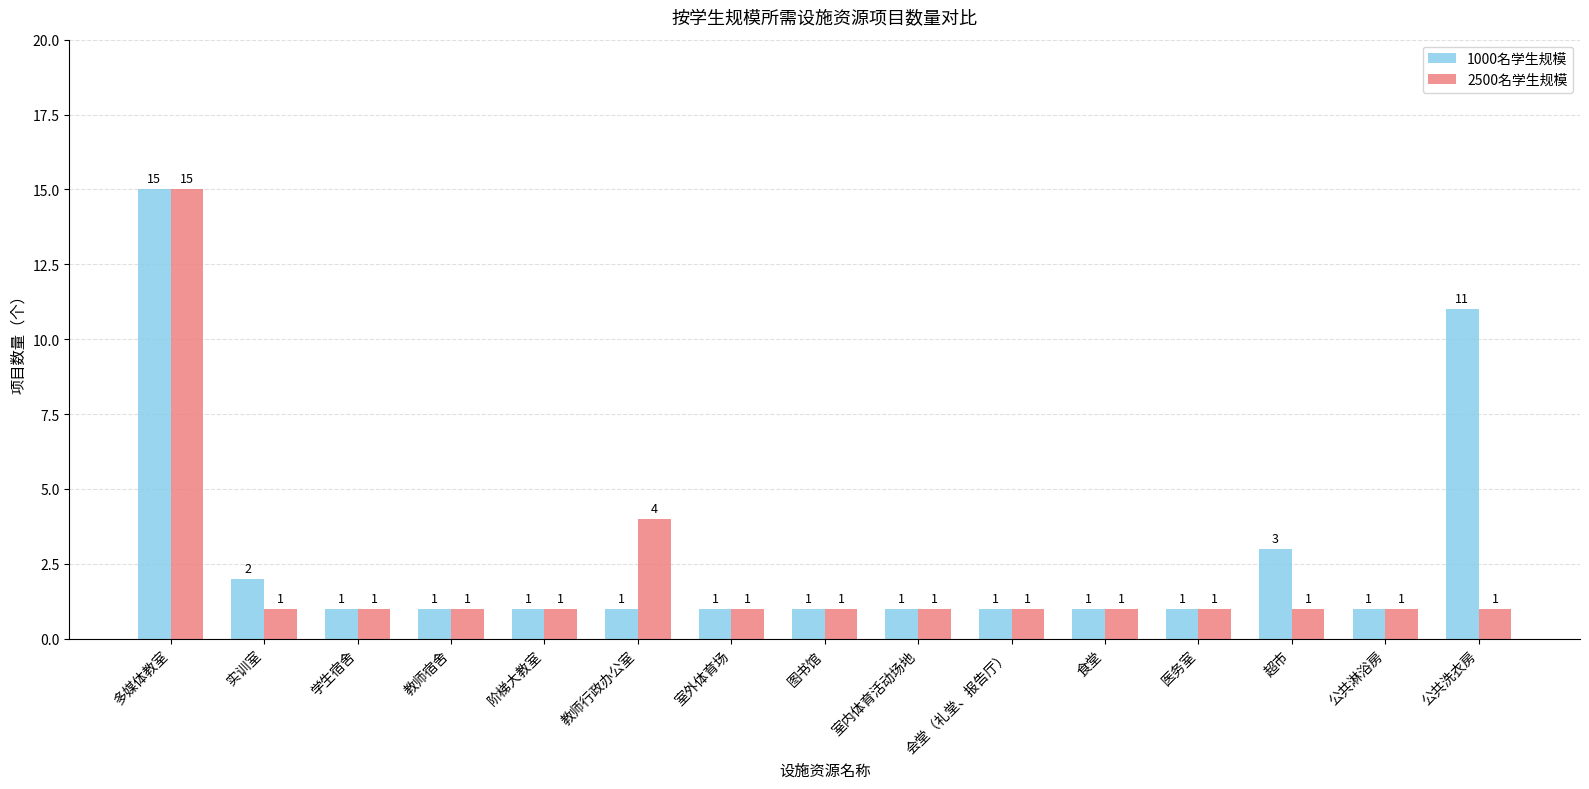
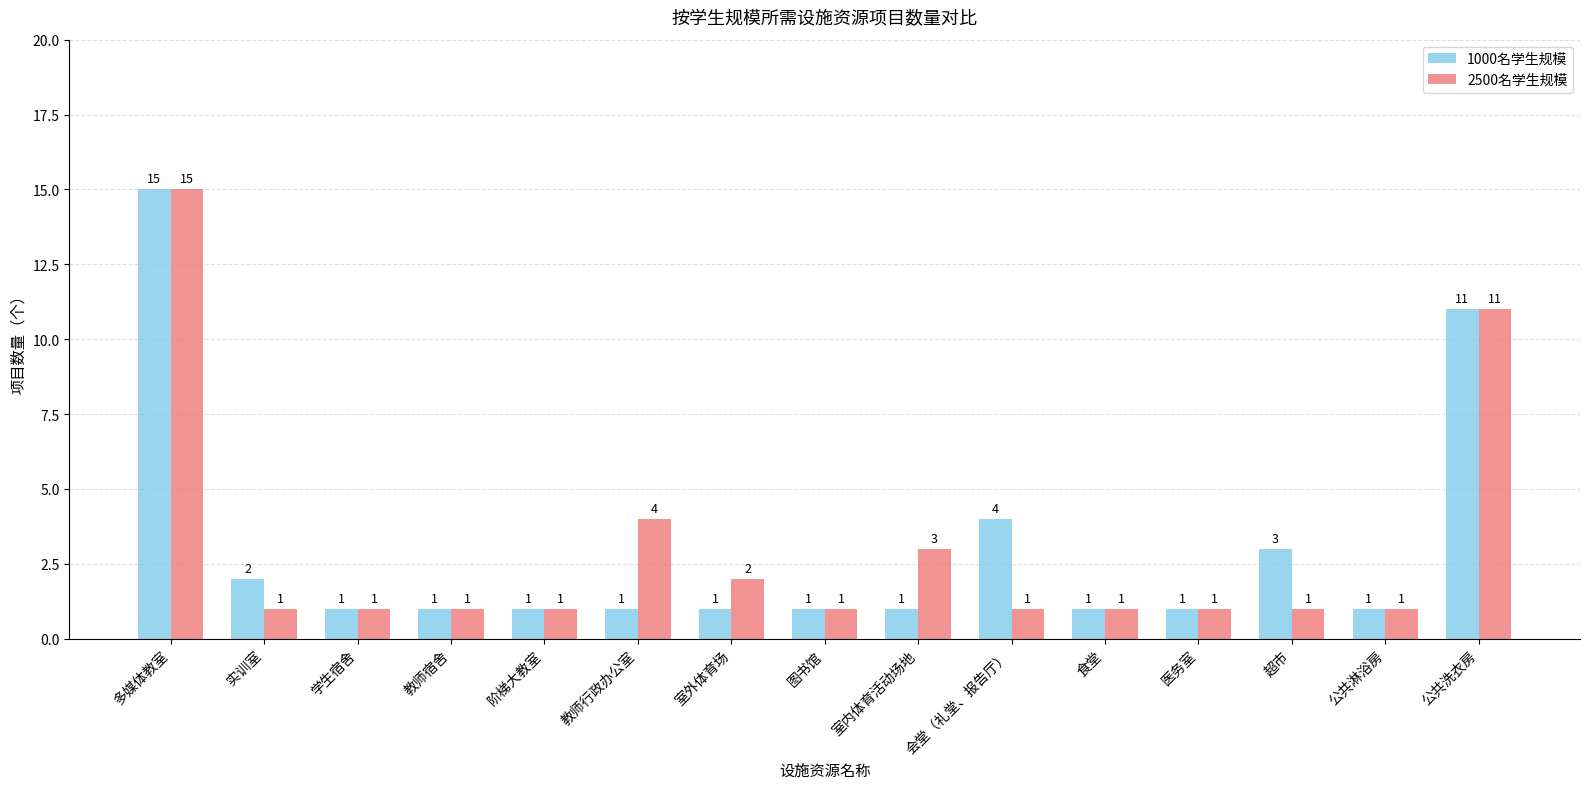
2500名学生规模, 室外体育场: 1 -> 2
2500名学生规模, 室内体育活动场地: 1 -> 3
1000名学生规模, 会堂（礼堂、报告厅）: 1 -> 4
2500名学生规模, 公共洗衣房: 1 -> 11
